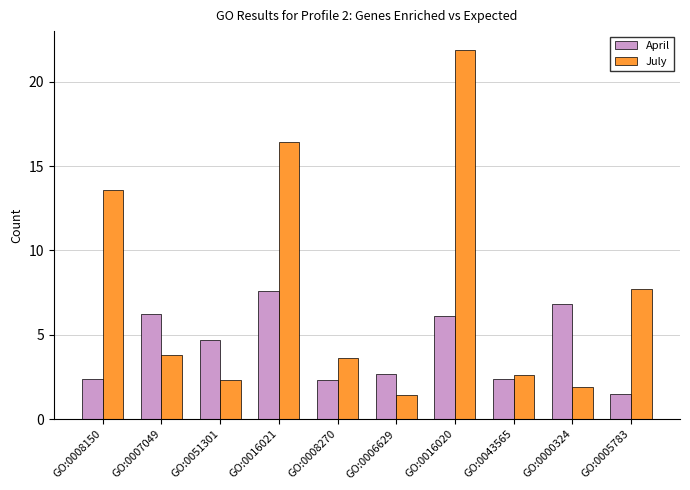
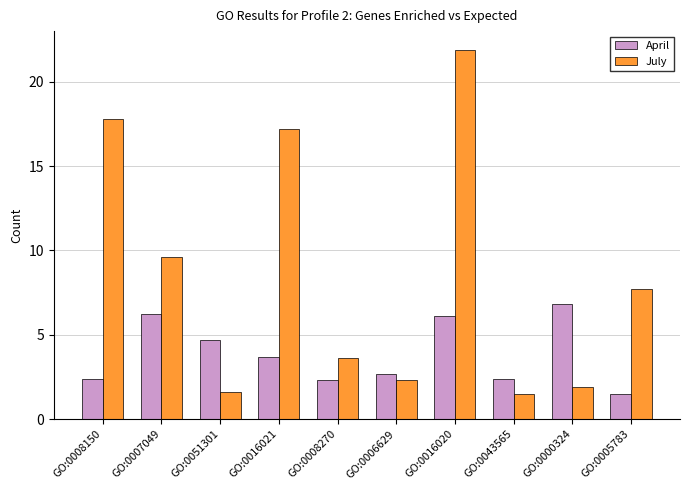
July, GO:0008150: 13.6 -> 17.8
July, GO:0007049: 3.8 -> 9.6
July, GO:0051301: 2.3 -> 1.6
April, GO:0016021: 7.6 -> 3.7
July, GO:0016021: 16.4 -> 17.2
July, GO:0006629: 1.4 -> 2.3
July, GO:0043565: 2.6 -> 1.5
